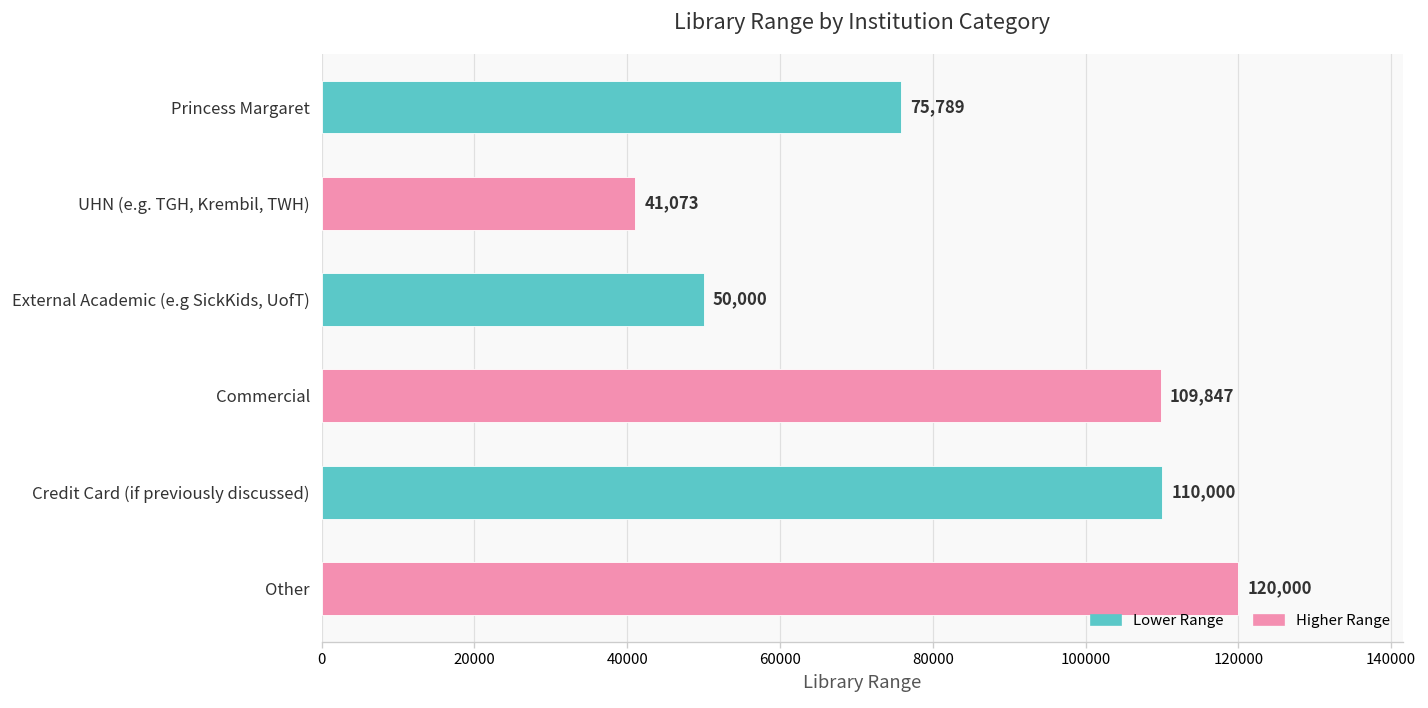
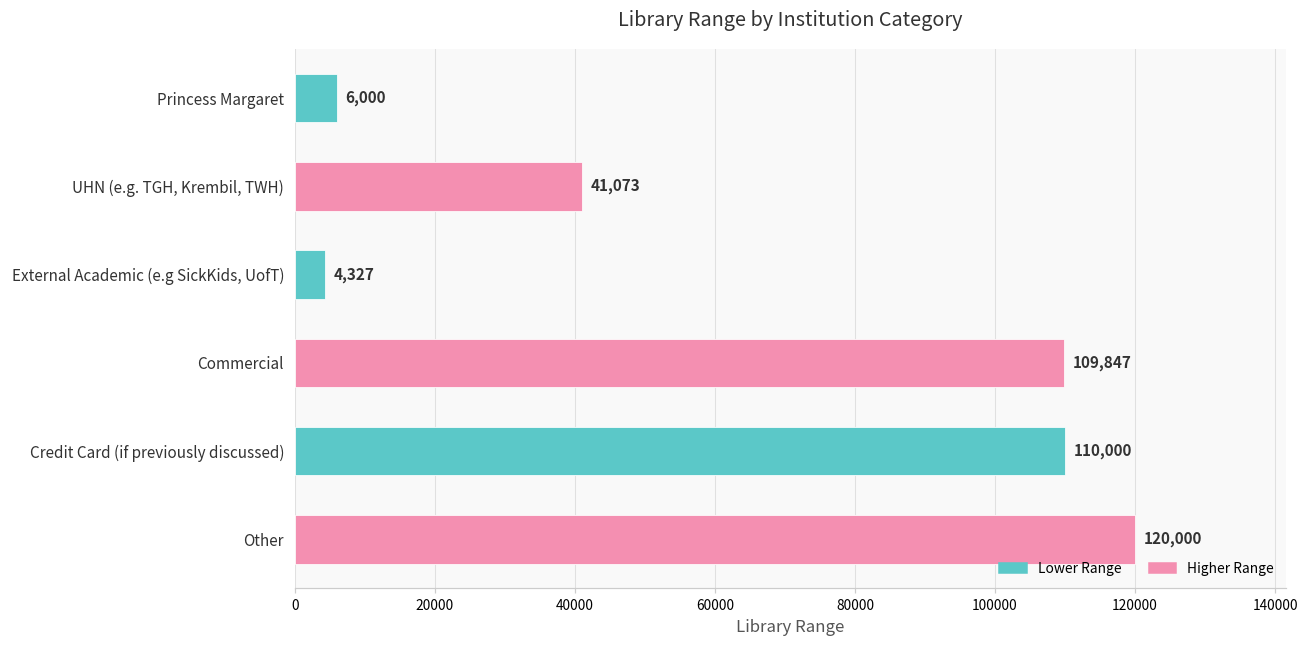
Princess Margaret: 75,789 -> 6,000
External Academic (e.g SickKids, UofT): 50,000 -> 4,327
